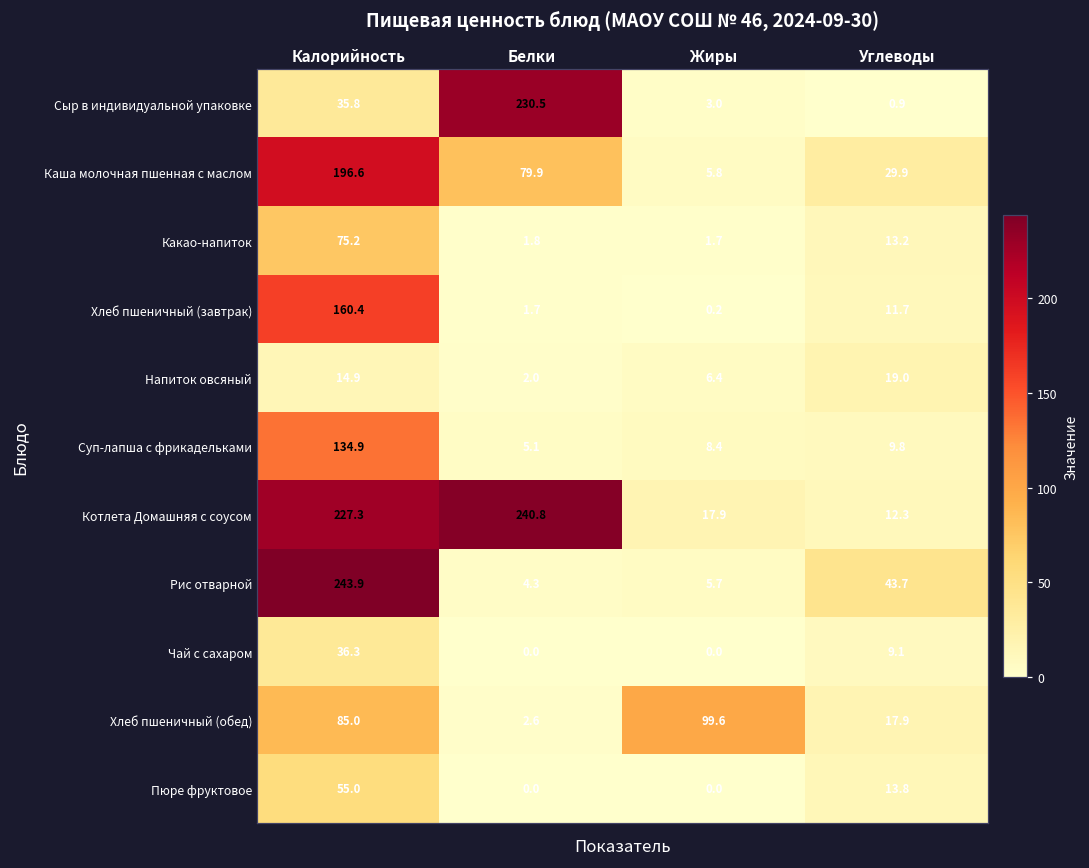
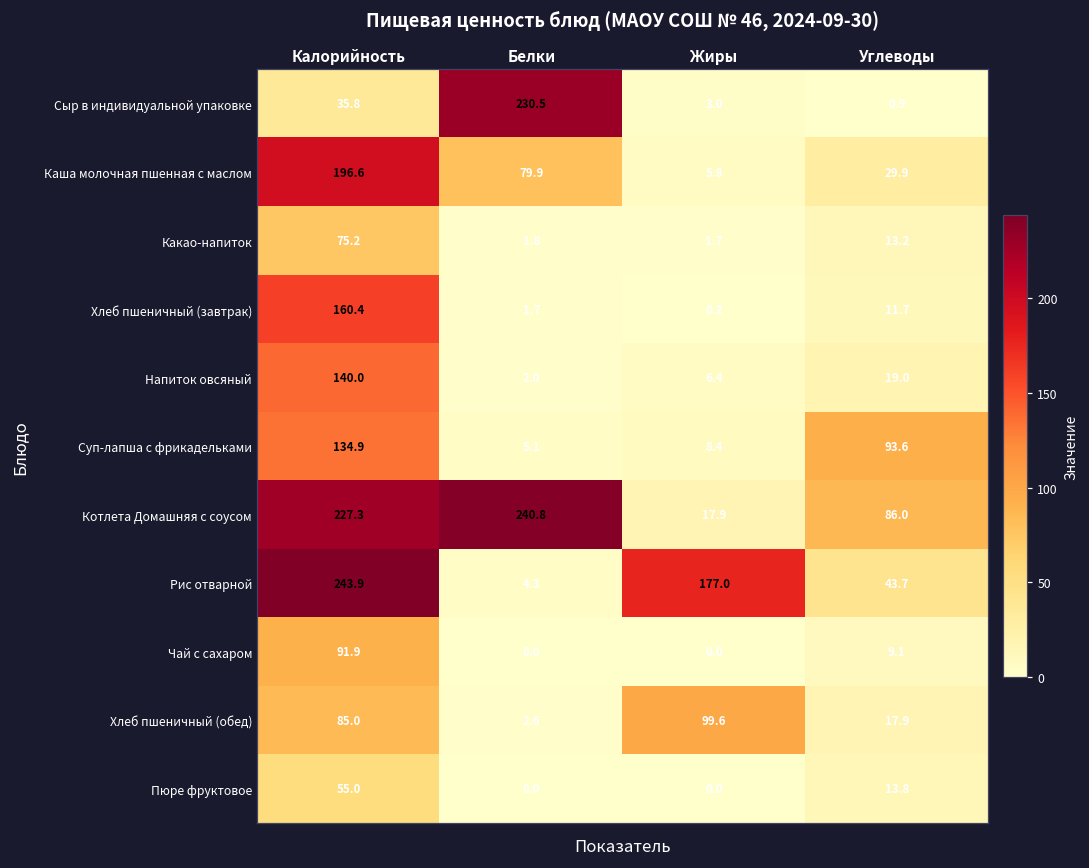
Напиток овсяный, Калорийность: 14.9 -> 140.0
Суп-лапша с фрикадельками, Углеводы: 9.8 -> 93.6
Котлета Домашняя с соусом, Углеводы: 12.3 -> 86.0
Рис отварной, Жиры: 5.7 -> 177.0
Чай с сахаром, Калорийность: 36.3 -> 91.9
